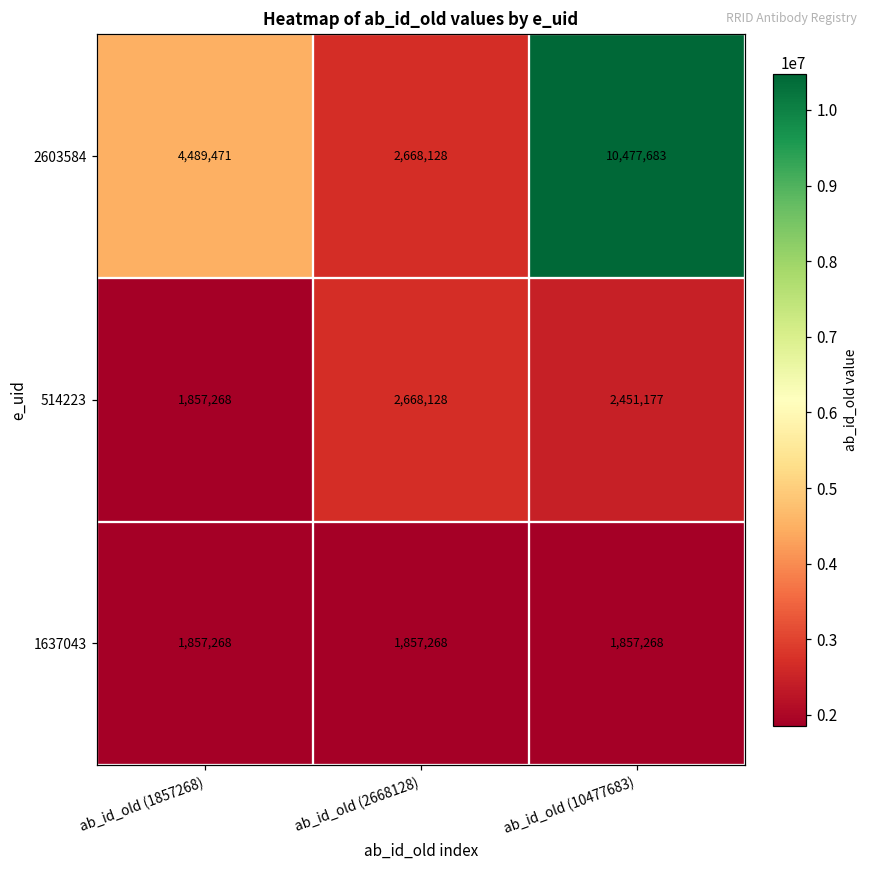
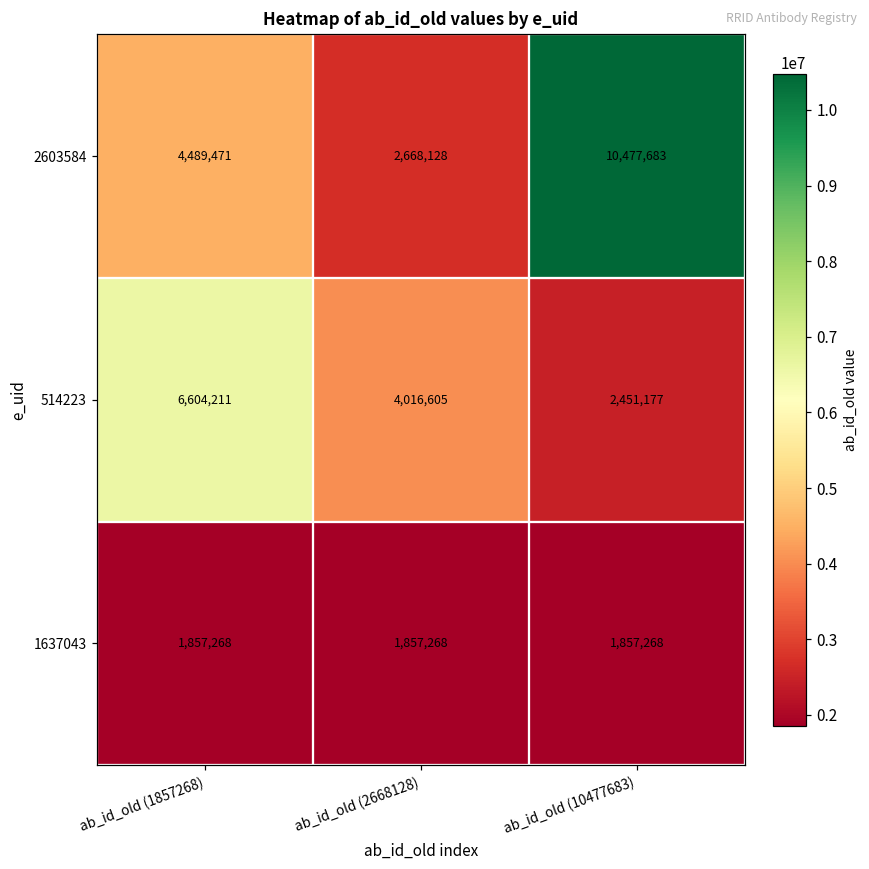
514223, ab_id_old (1857268): 1,857,268 -> 6,604,211
514223, ab_id_old (2668128): 2,668,128 -> 4,016,605
